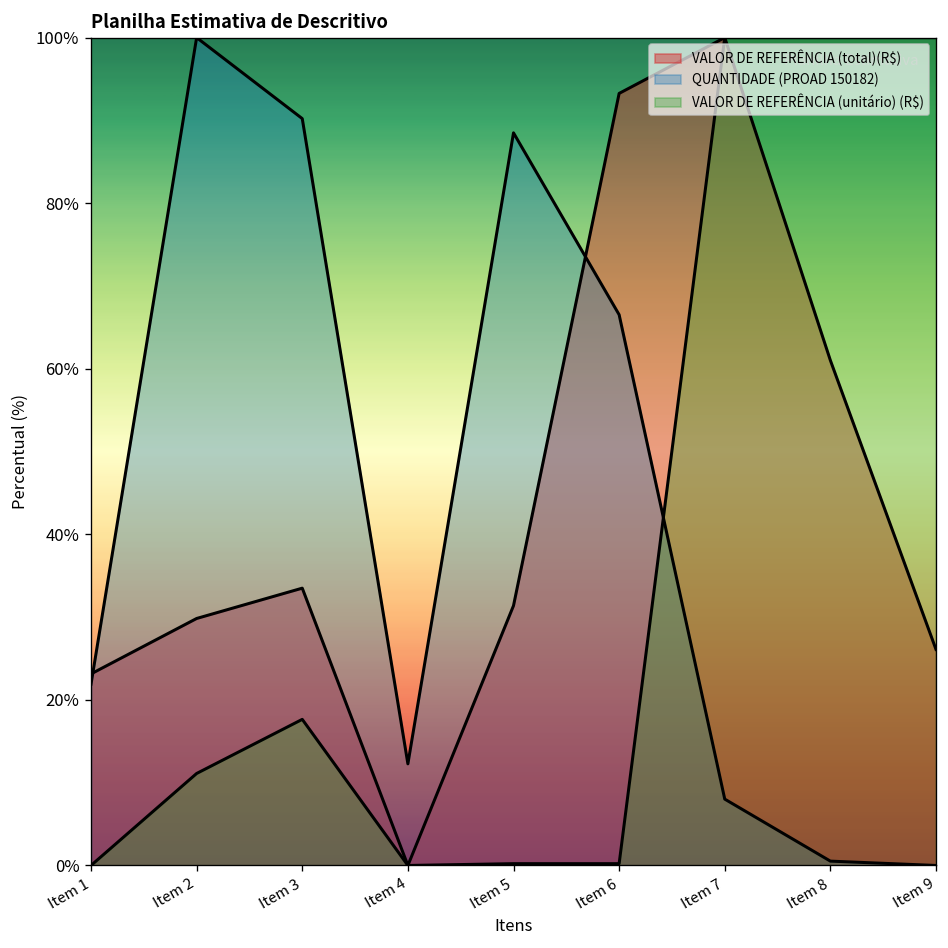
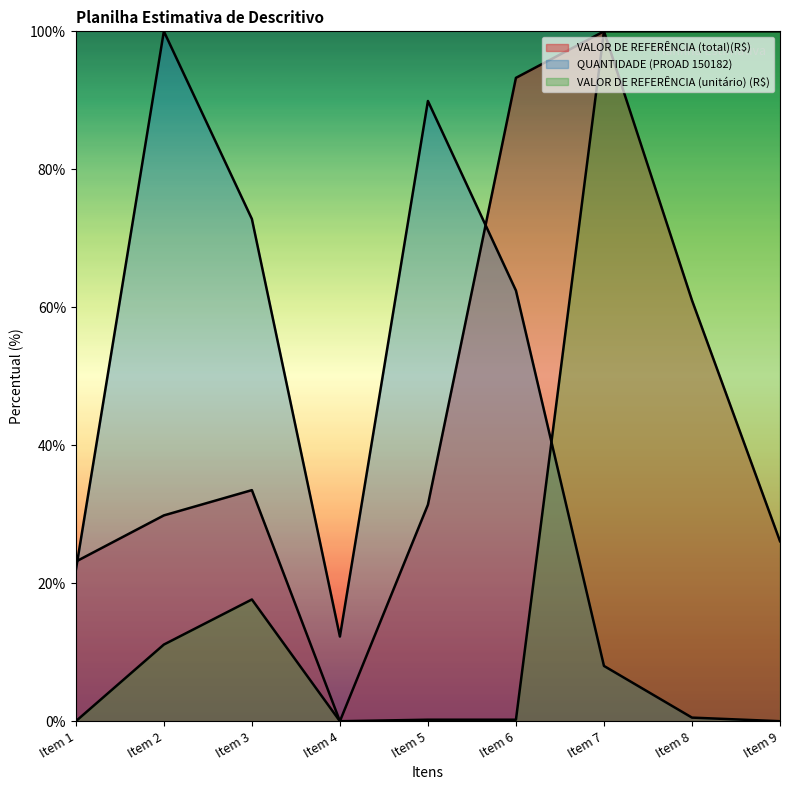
QUANTIDADE (PROAD 150182), Item 3: 90% -> 73%
QUANTIDADE (PROAD 150182), Item 5: 88% -> 90%
QUANTIDADE (PROAD 150182), Item 6: 67% -> 62%
